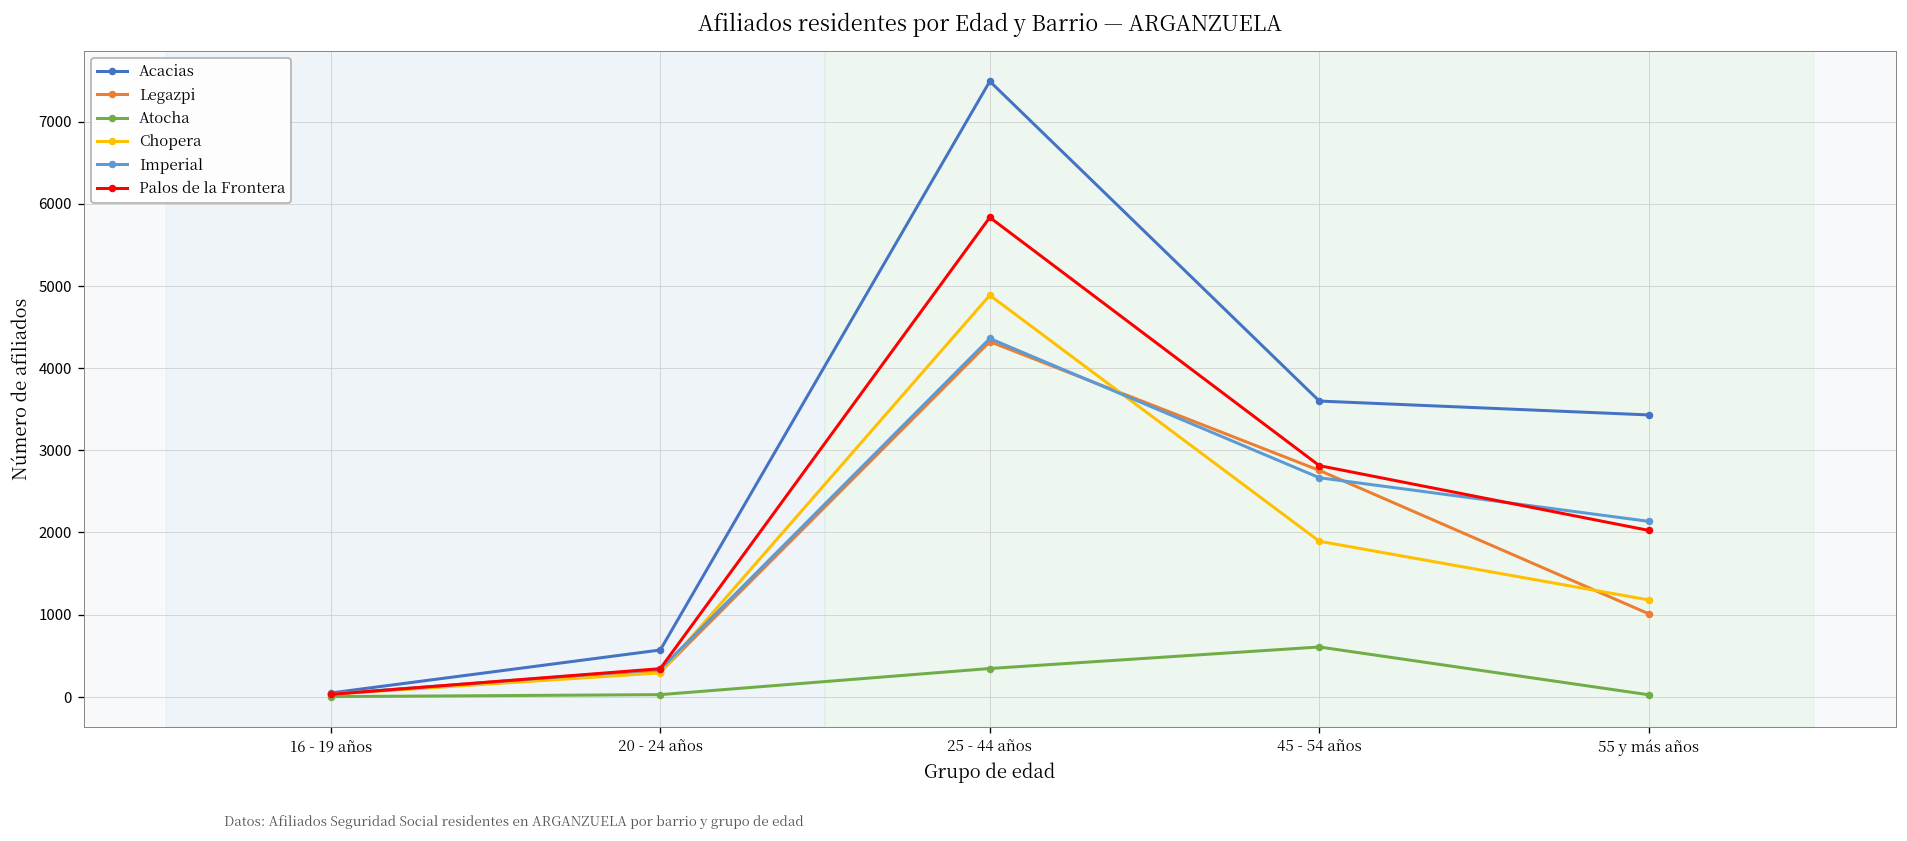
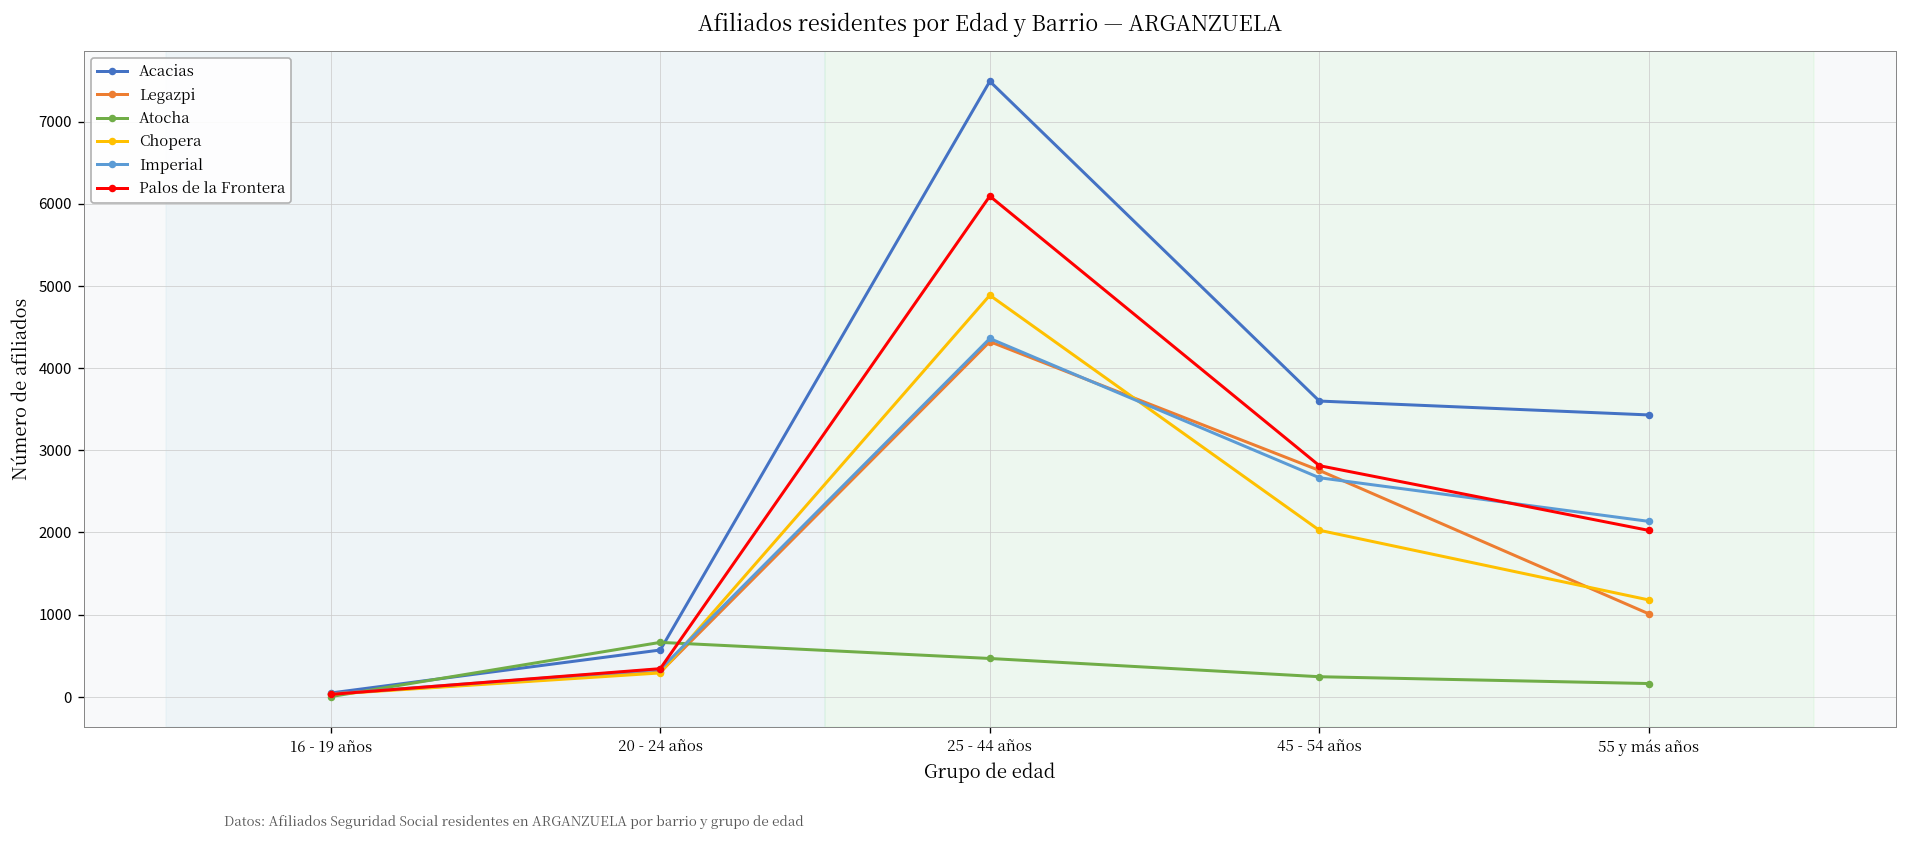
Atocha, 20 - 24 años: 0 -> 700
Atocha, 25 - 44 años: 300 -> 500
Palos de la Frontera, 25 - 44 años: 5800 -> 6100
Atocha, 45 - 54 años: 600 -> 200
Chopera, 45 - 54 años: 1900 -> 2000
Atocha, 55 y más años: 0 -> 200
